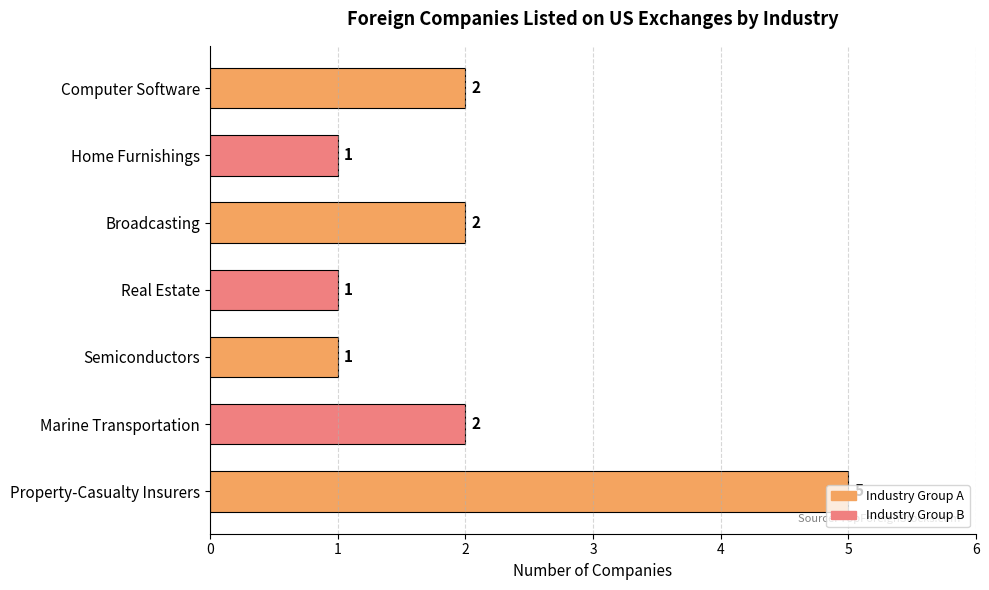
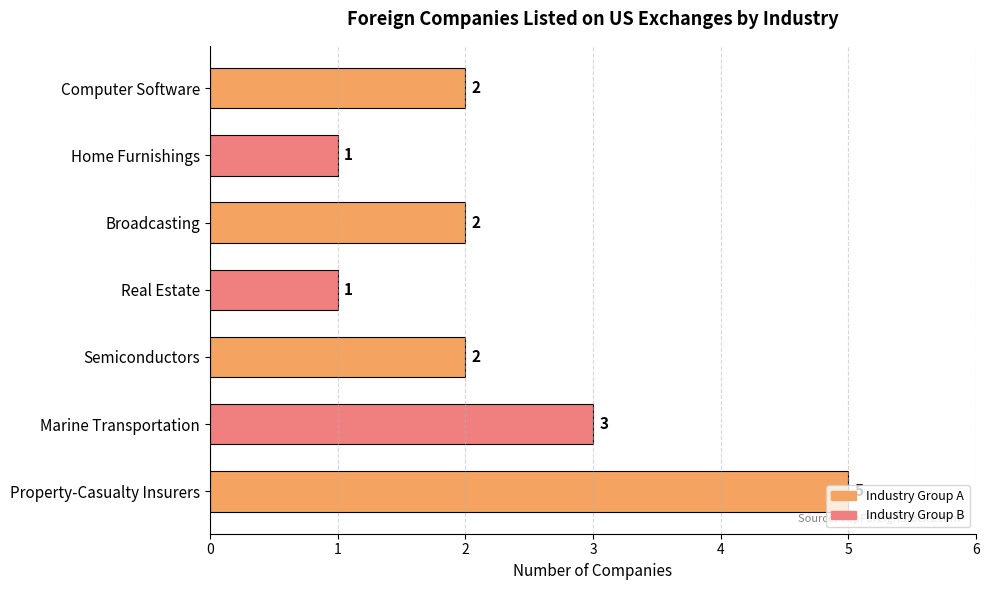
Semiconductors: 1 -> 2
Marine Transportation: 2 -> 3
